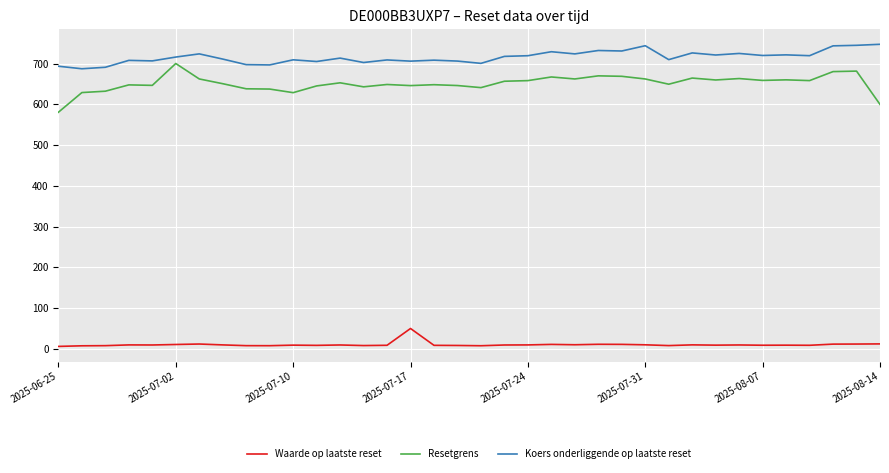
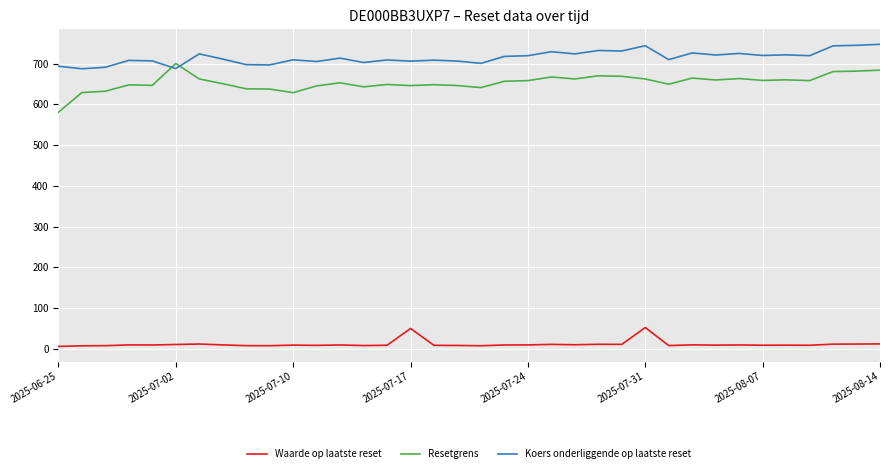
Koers onderliggende op laatste reset, 2025-07-02: 720 -> 690
Waarde op laatste reset, 2025-07-31: 10 -> 50
Resetgrens, 2025-08-14: 600 -> 680
